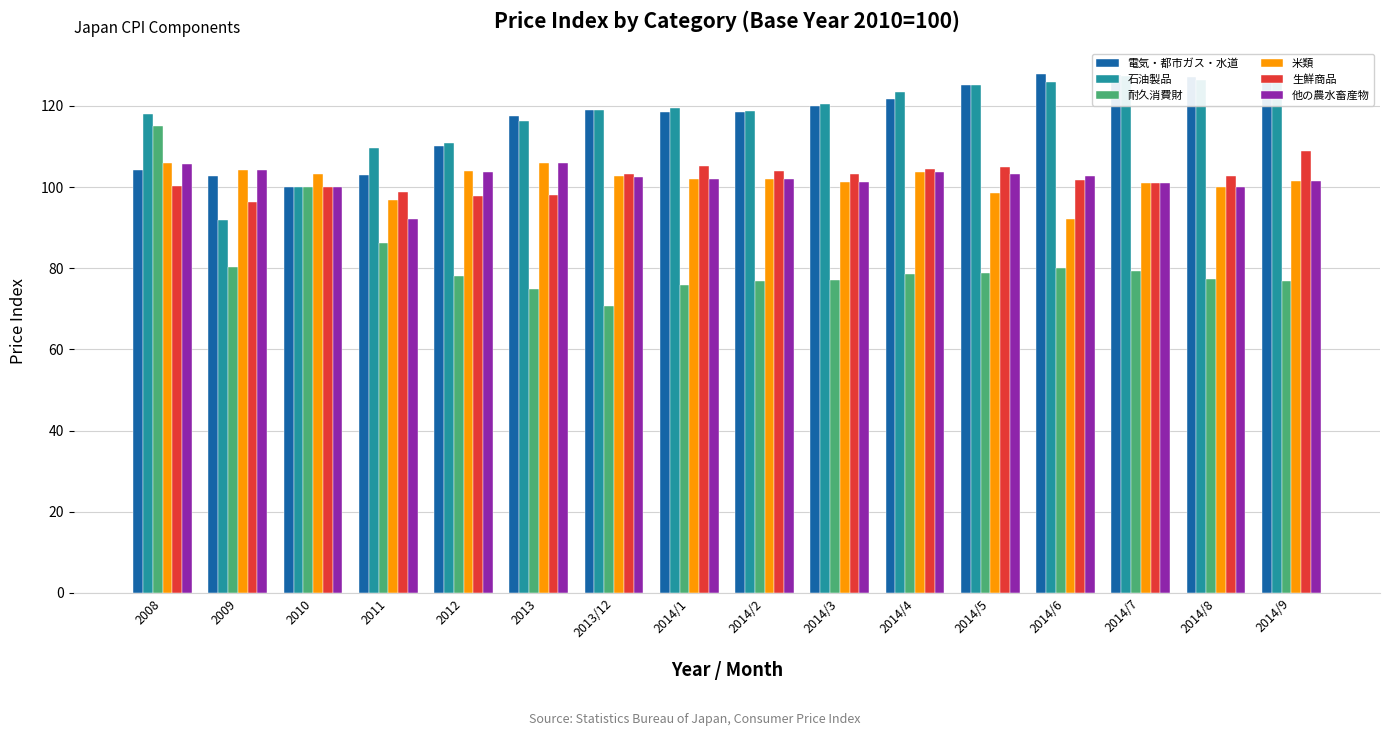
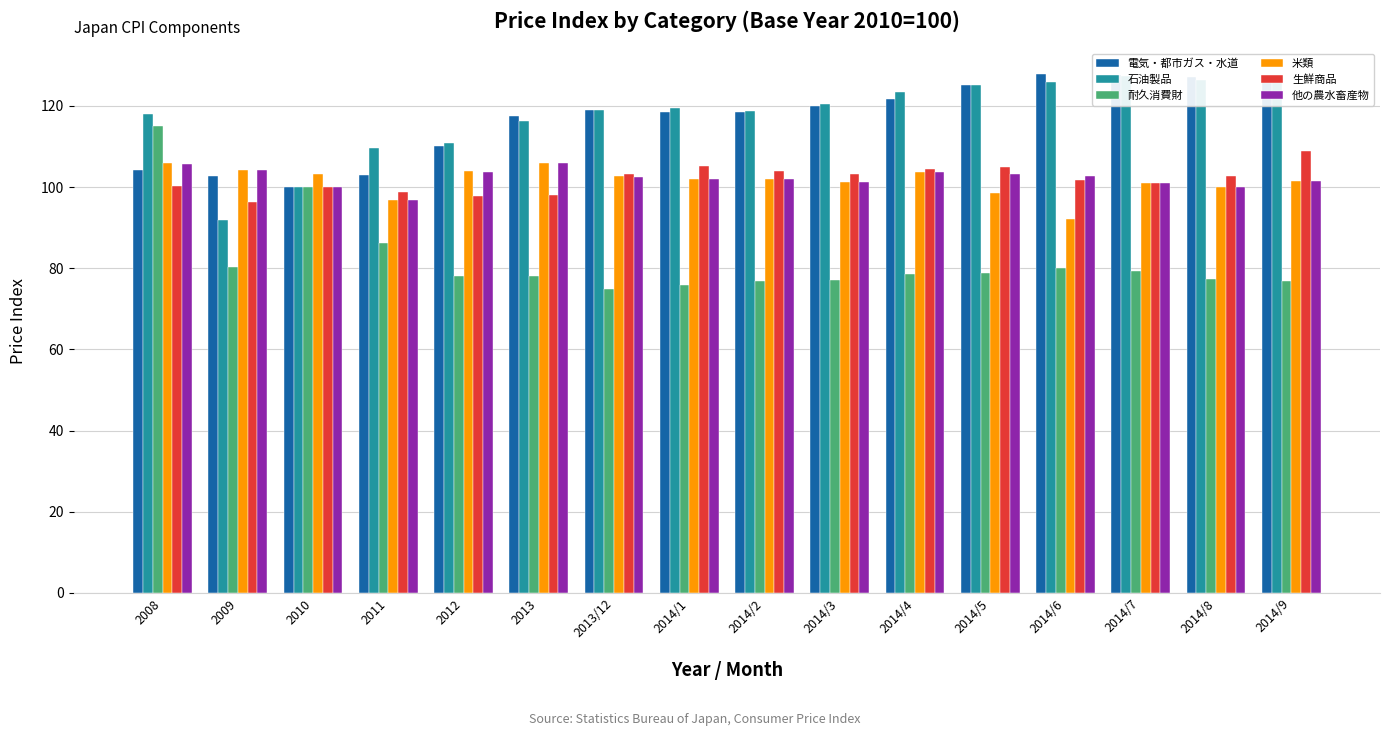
他の農水畜産物, 2011: 92 -> 97
耐久消費財, 2013: 75 -> 78
耐久消費財, 2013/12: 71 -> 75
